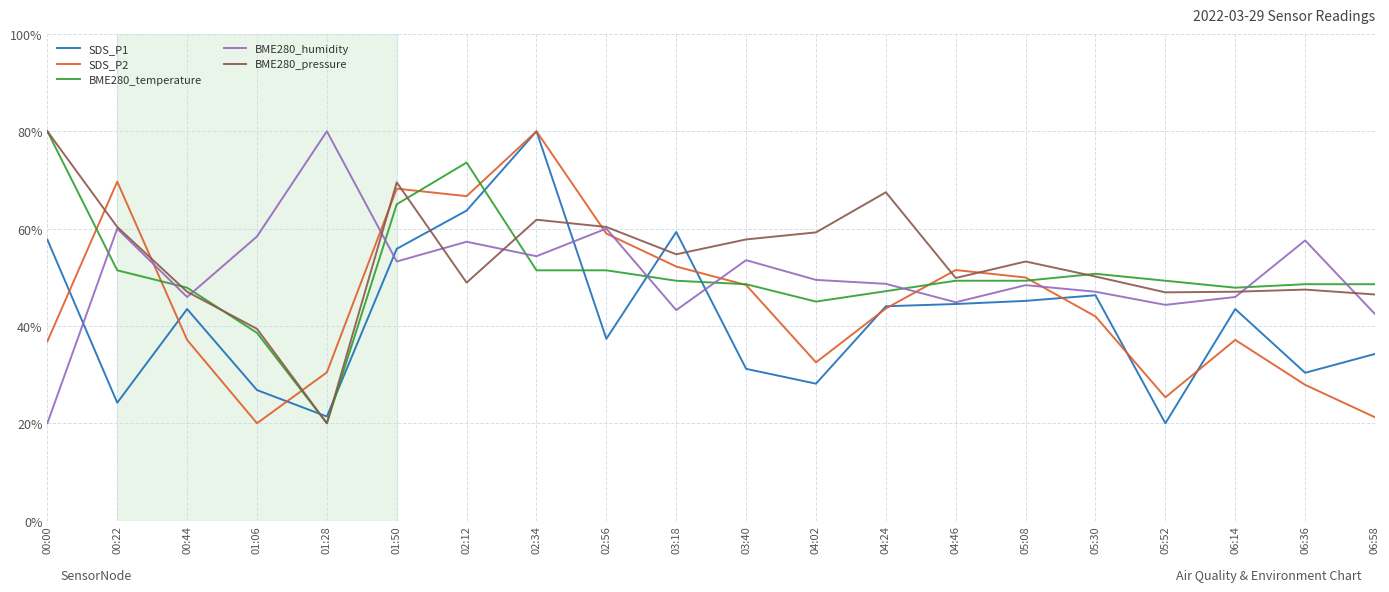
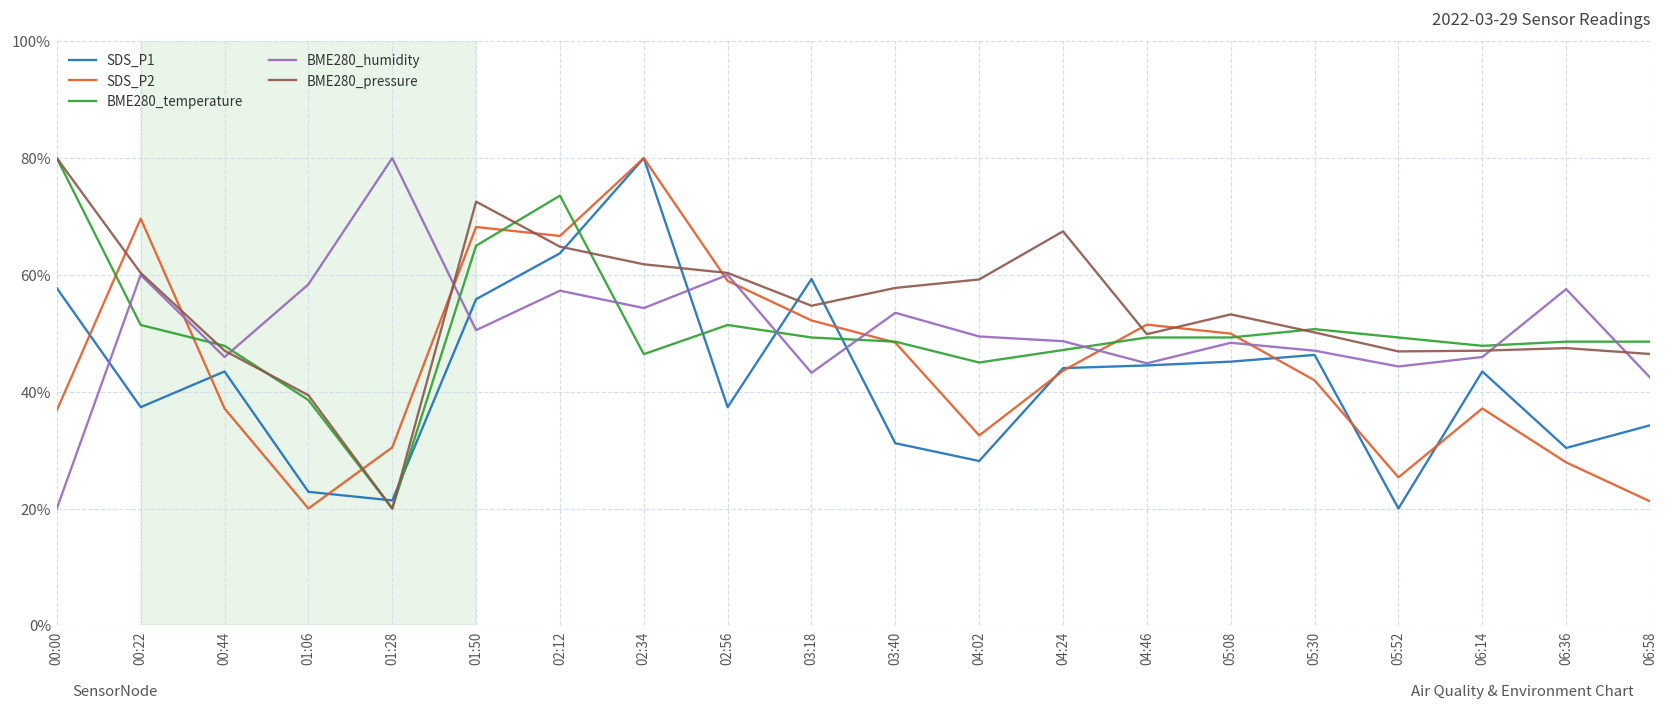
SDS_P1, 00:22: 24% -> 37%
SDS_P1, 01:06: 27% -> 23%
BME280_humidity, 01:50: 53% -> 51%
BME280_pressure, 01:50: 69% -> 73%
BME280_pressure, 02:12: 49% -> 65%
BME280_temperature, 02:34: 51% -> 46%
